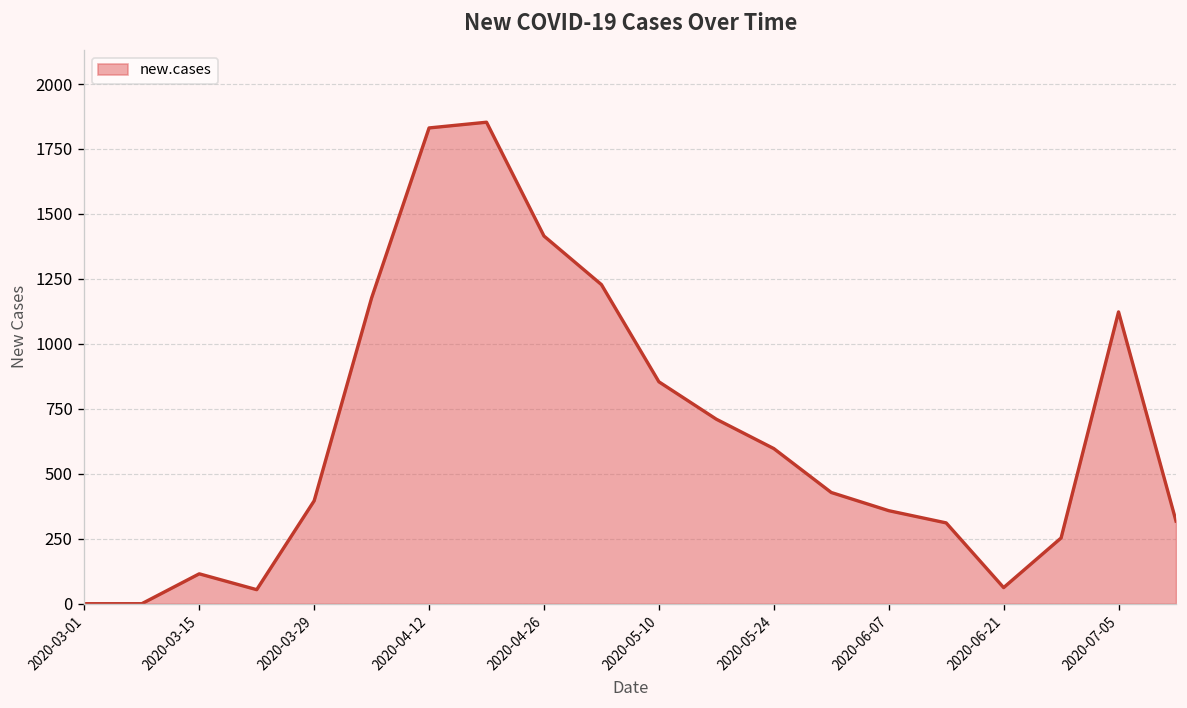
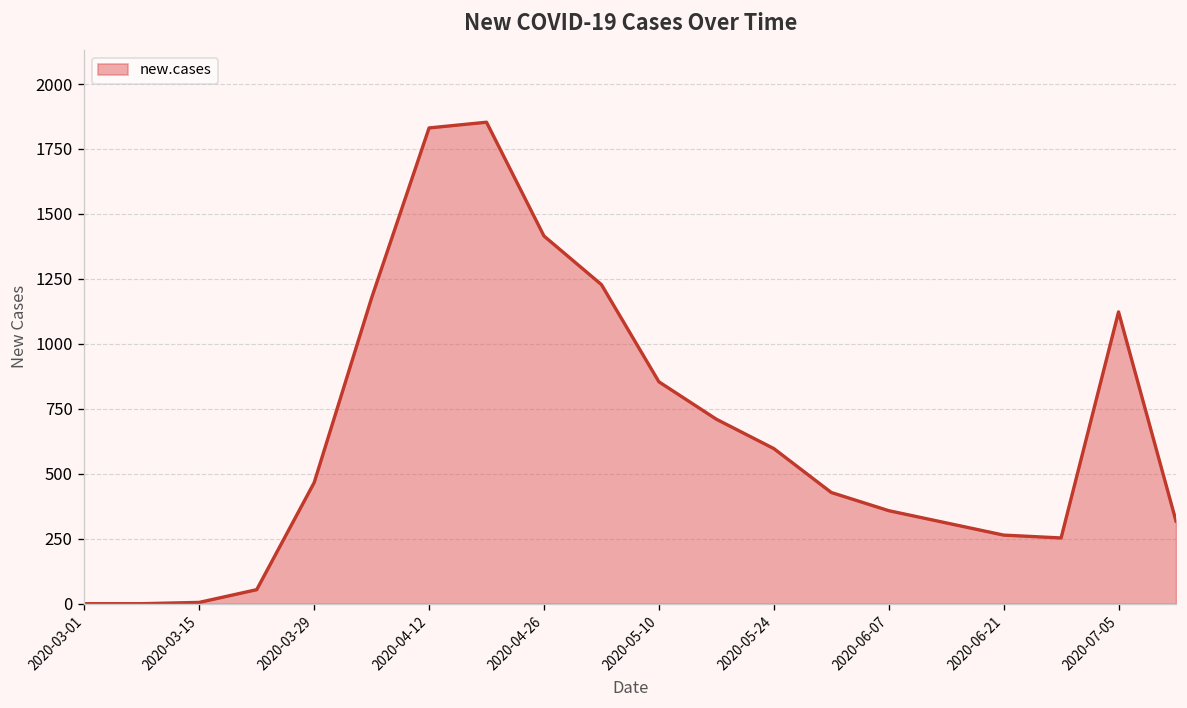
2020-03-15: 120 -> 10
2020-03-29: 400 -> 470
2020-06-21: 60 -> 260
